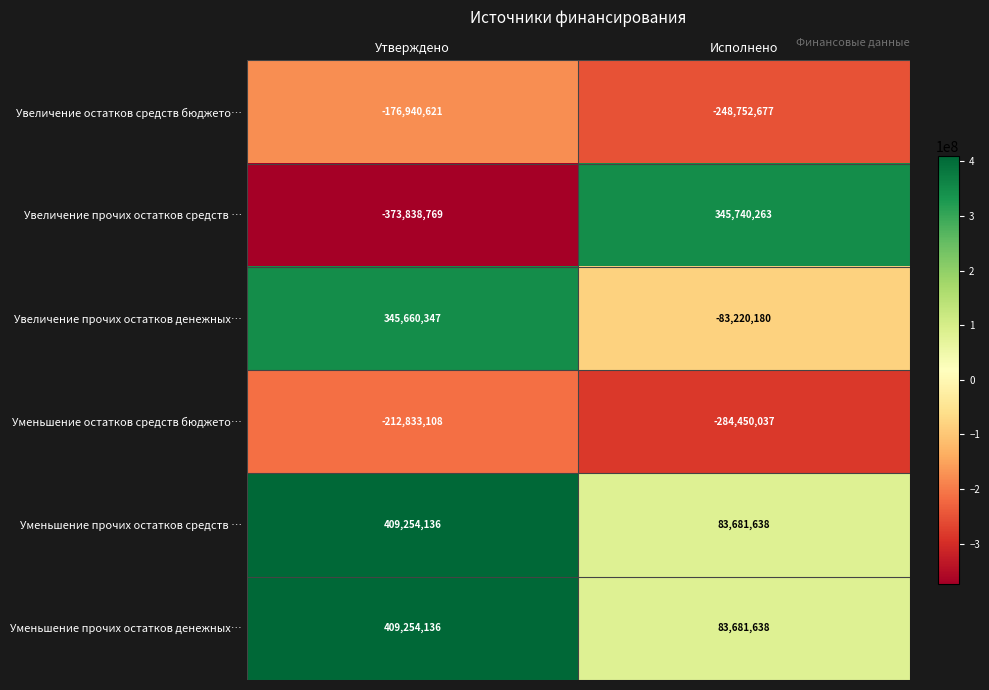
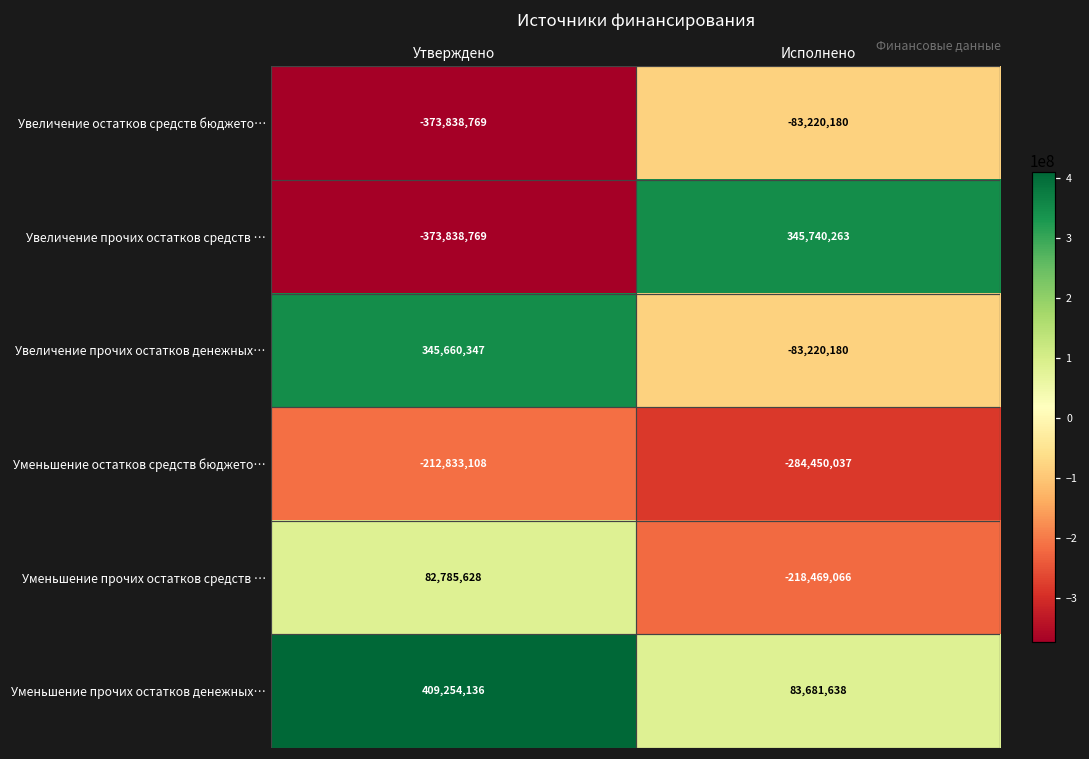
Увеличение остатков средств бюджето…, Утверждено: -176,940,621 -> -373,838,769
Увеличение остатков средств бюджето…, Исполнено: -248,752,677 -> -83,220,180
Уменьшение прочих остатков средств …, Утверждено: 409,254,136 -> 82,785,628
Уменьшение прочих остатков средств …, Исполнено: 83,681,638 -> -218,469,066
